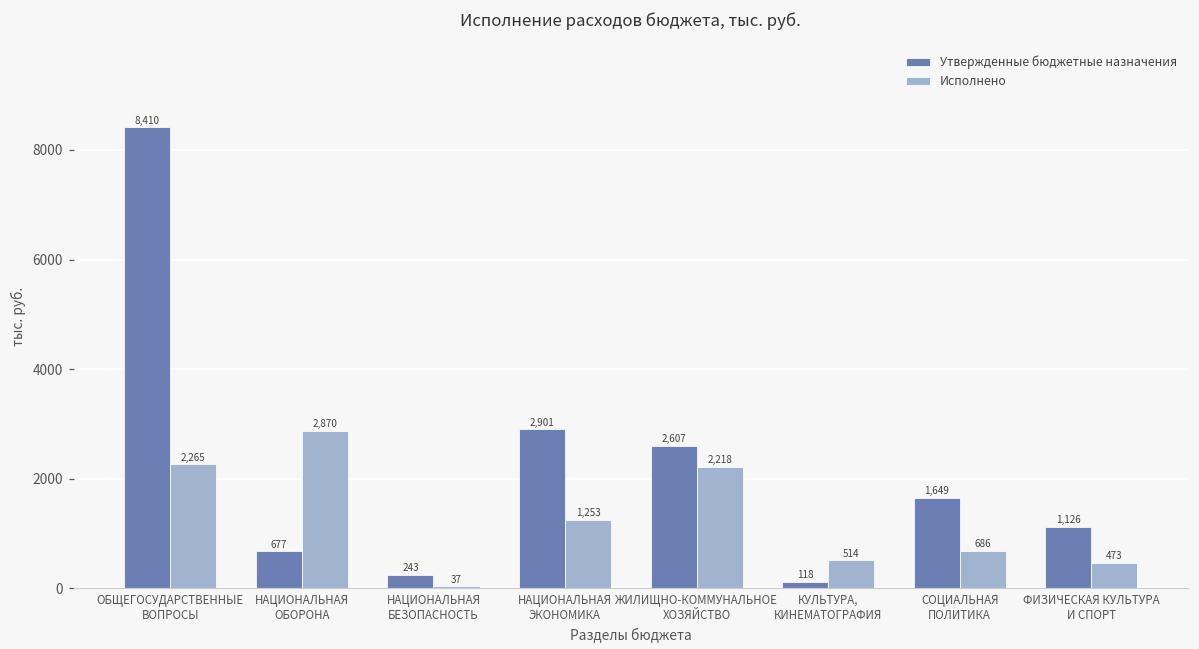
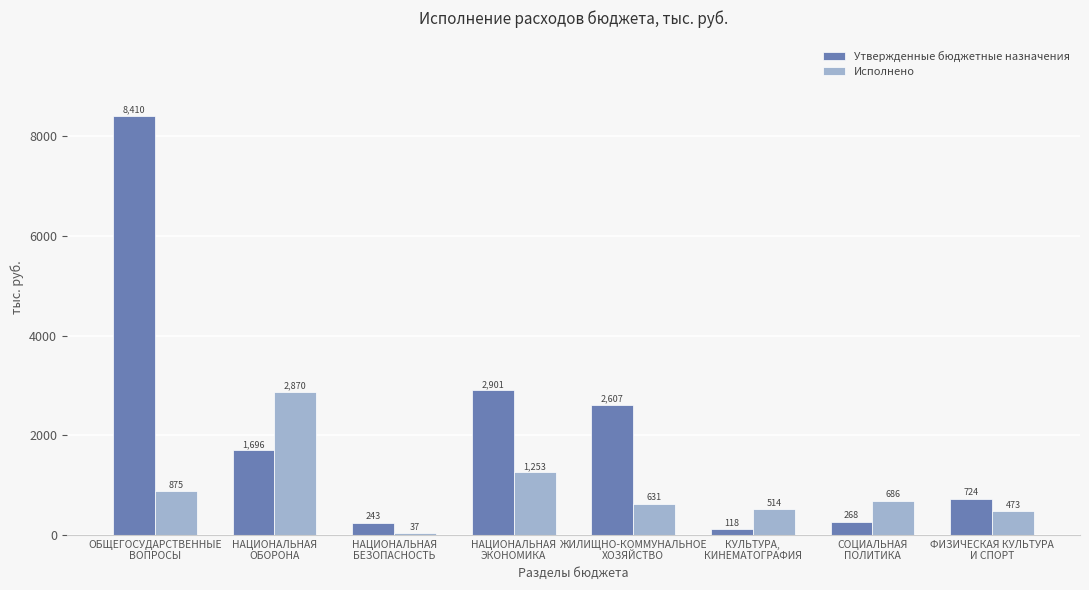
Исполнено, ОБЩЕГОСУДАРСТВЕННЫЕ ВОПРОСЫ: 2,265 -> 875
Утвержденные бюджетные назначения, НАЦИОНАЛЬНАЯ ОБОРОНА: 677 -> 1,696
Исполнено, ЖИЛИЩНО-КОММУНАЛЬНОЕ ХОЗЯЙСТВО: 2,218 -> 631
Утвержденные бюджетные назначения, СОЦИАЛЬНАЯ ПОЛИТИКА: 1,649 -> 268
Утвержденные бюджетные назначения, ФИЗИЧЕСКАЯ КУЛЬТУРА И СПОРТ: 1,126 -> 724
